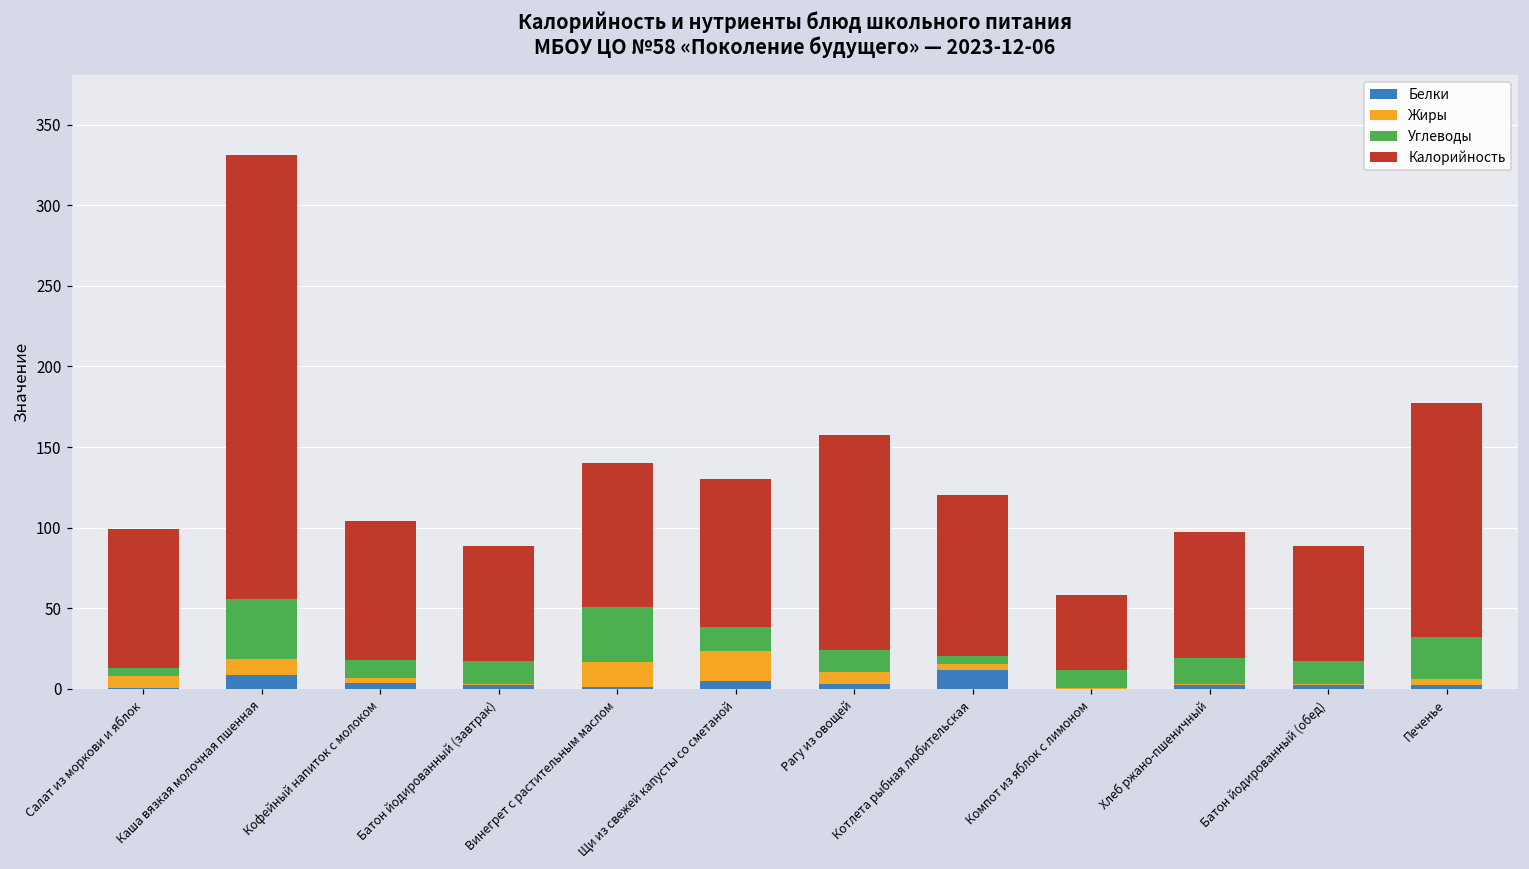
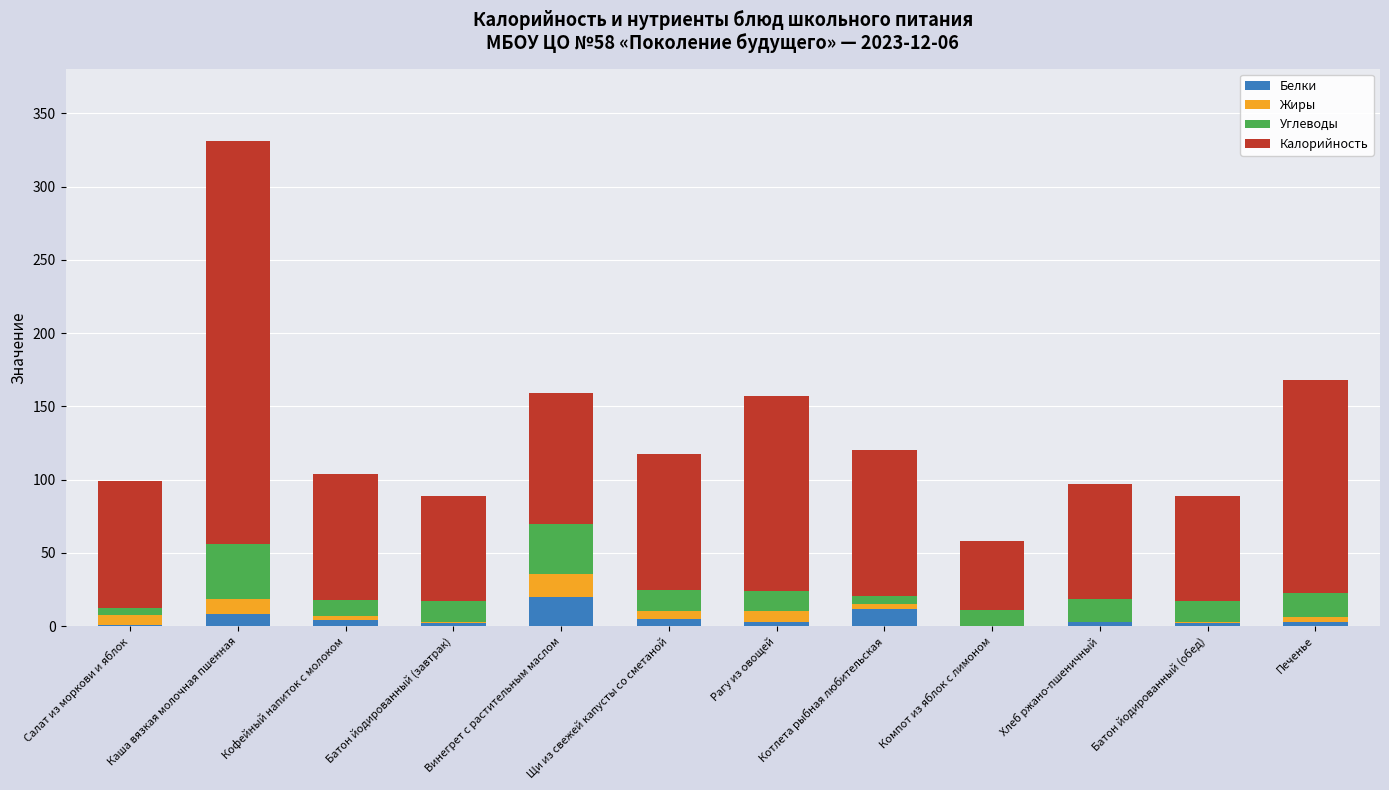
Белки, Винегрет с растительным маслом: 1 -> 20
Жиры, Щи из свежей капусты со сметаной: 19 -> 6
Углеводы, Печенье: 26 -> 17
